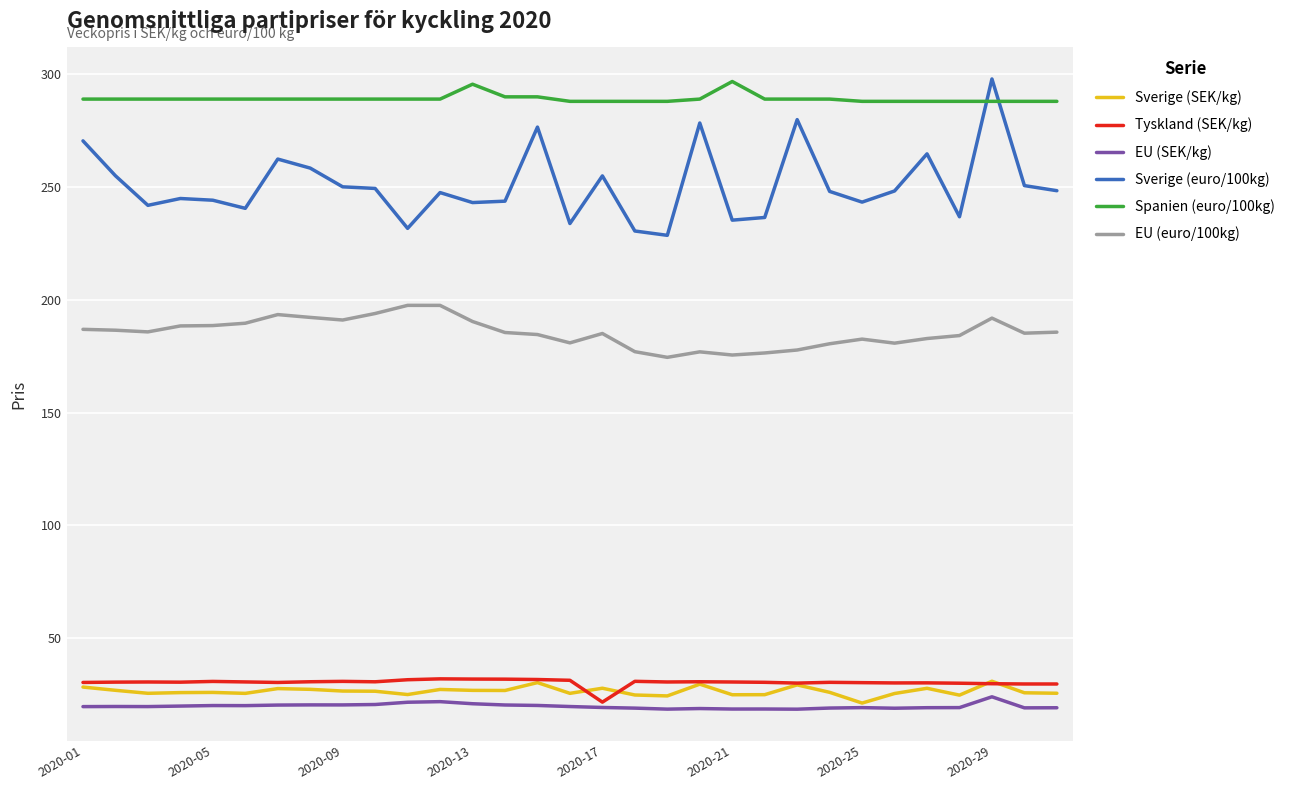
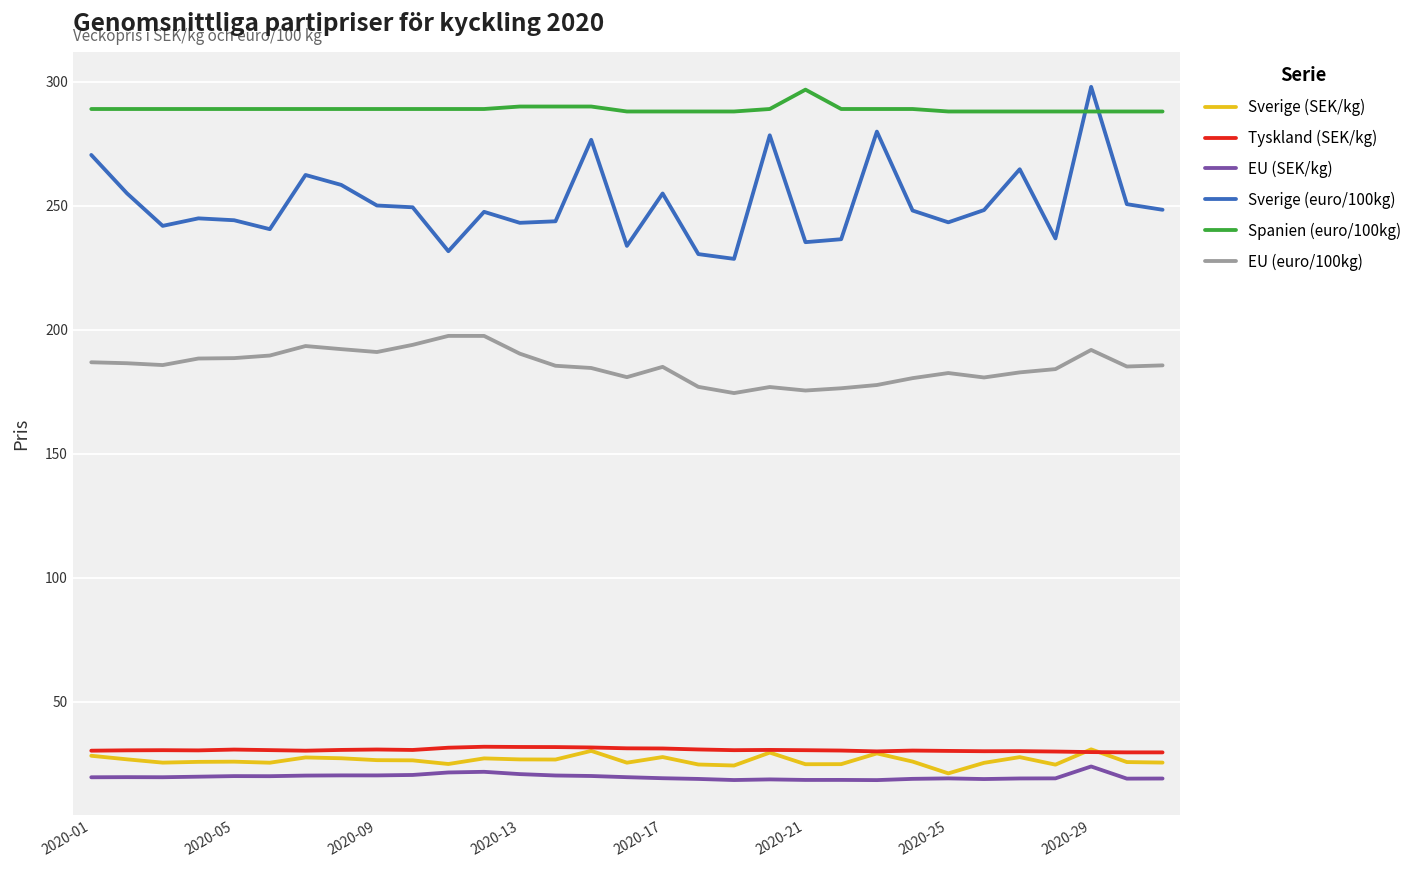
Spanien (euro/100kg), 2020-13: 296 -> 290
Tyskland (SEK/kg), 2020-17: 22 -> 31
